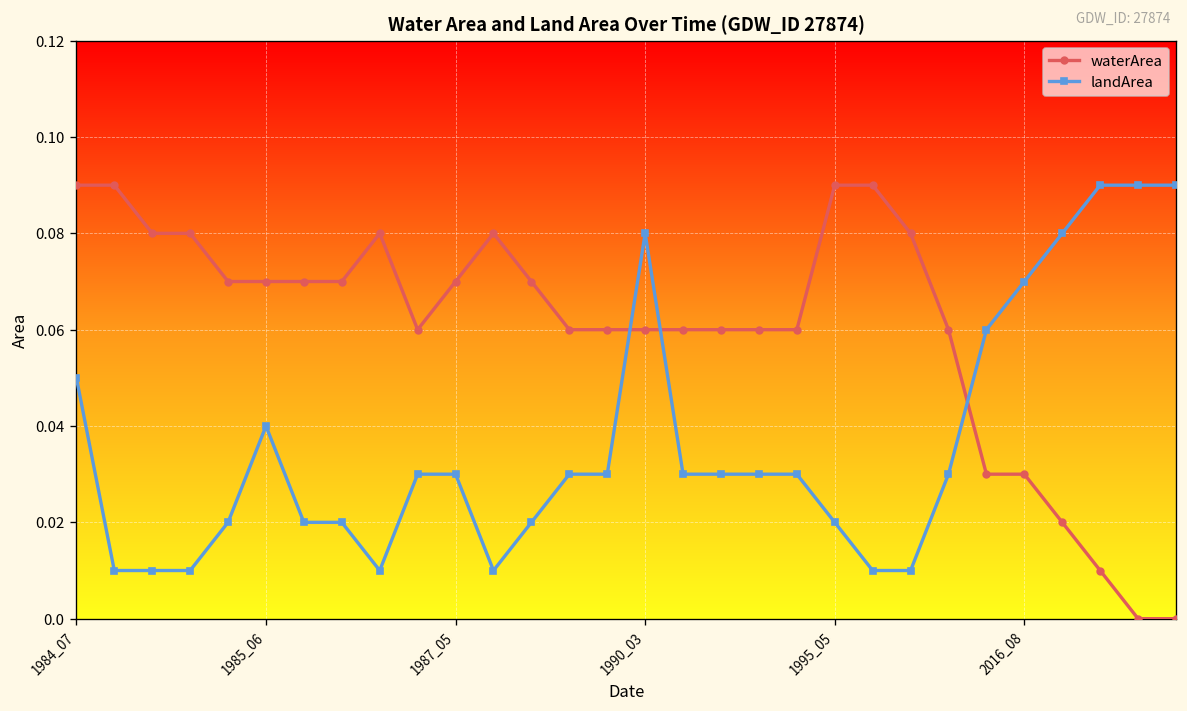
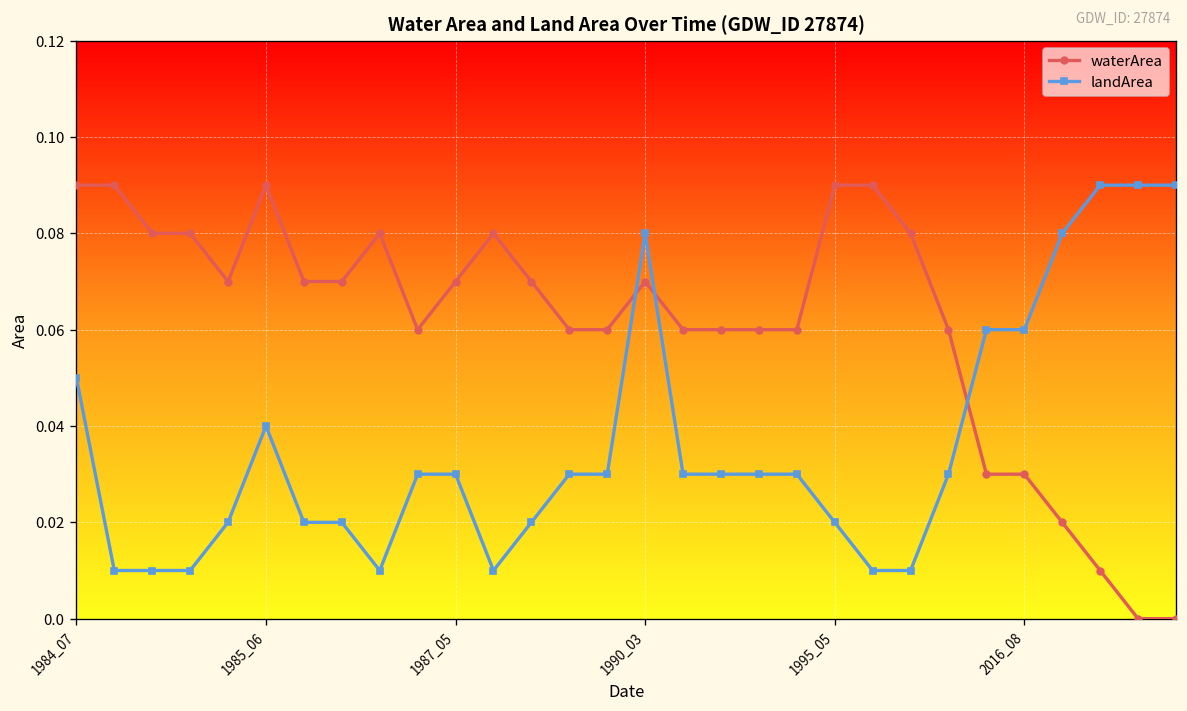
waterArea, 1985_06: 0.07 -> 0.09
waterArea, 1990_03: 0.06 -> 0.07
landArea, 2016_08: 0.07 -> 0.06
